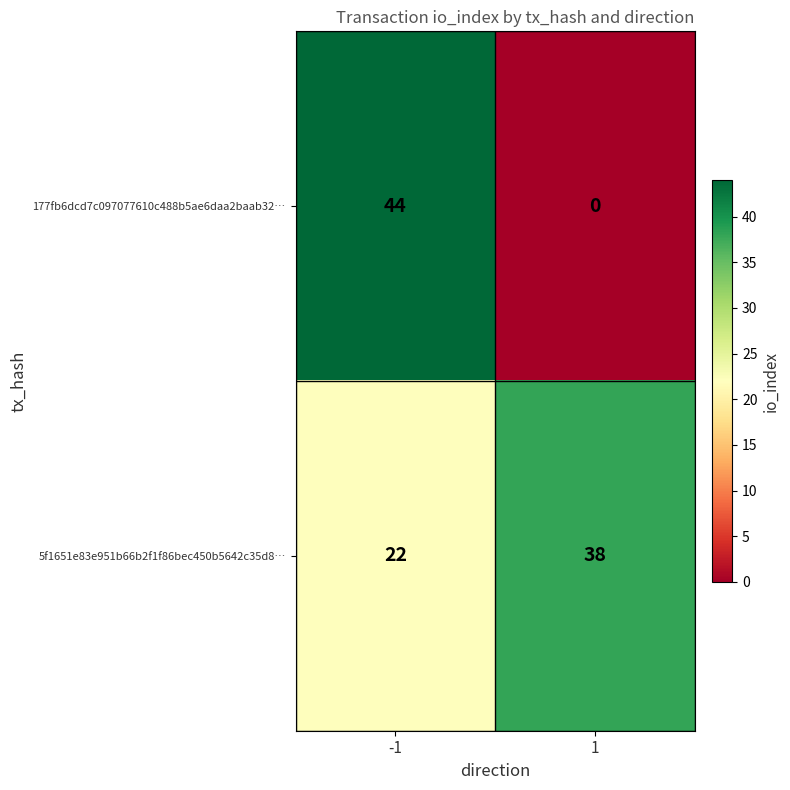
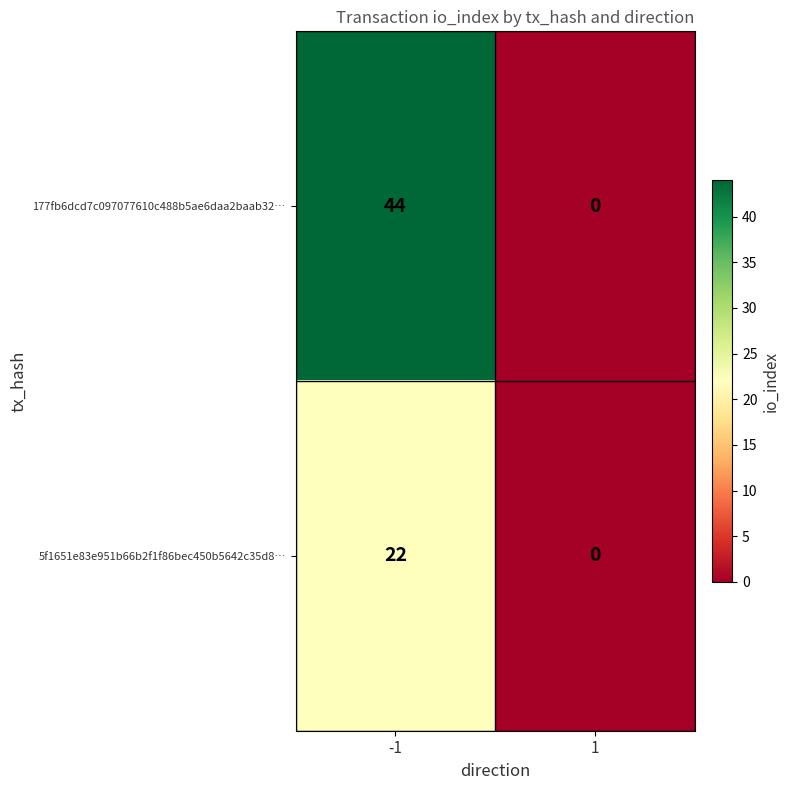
5f1651e83e951b66b2f1f86bec450b5642c35d8…, 1: 38 -> 0
